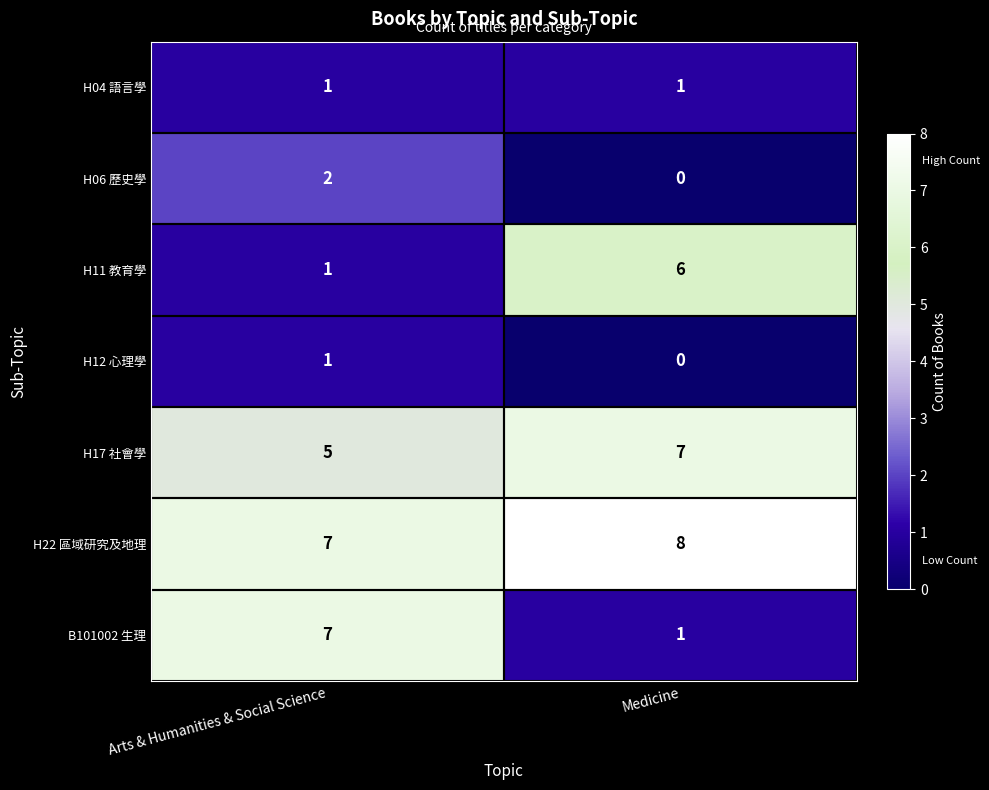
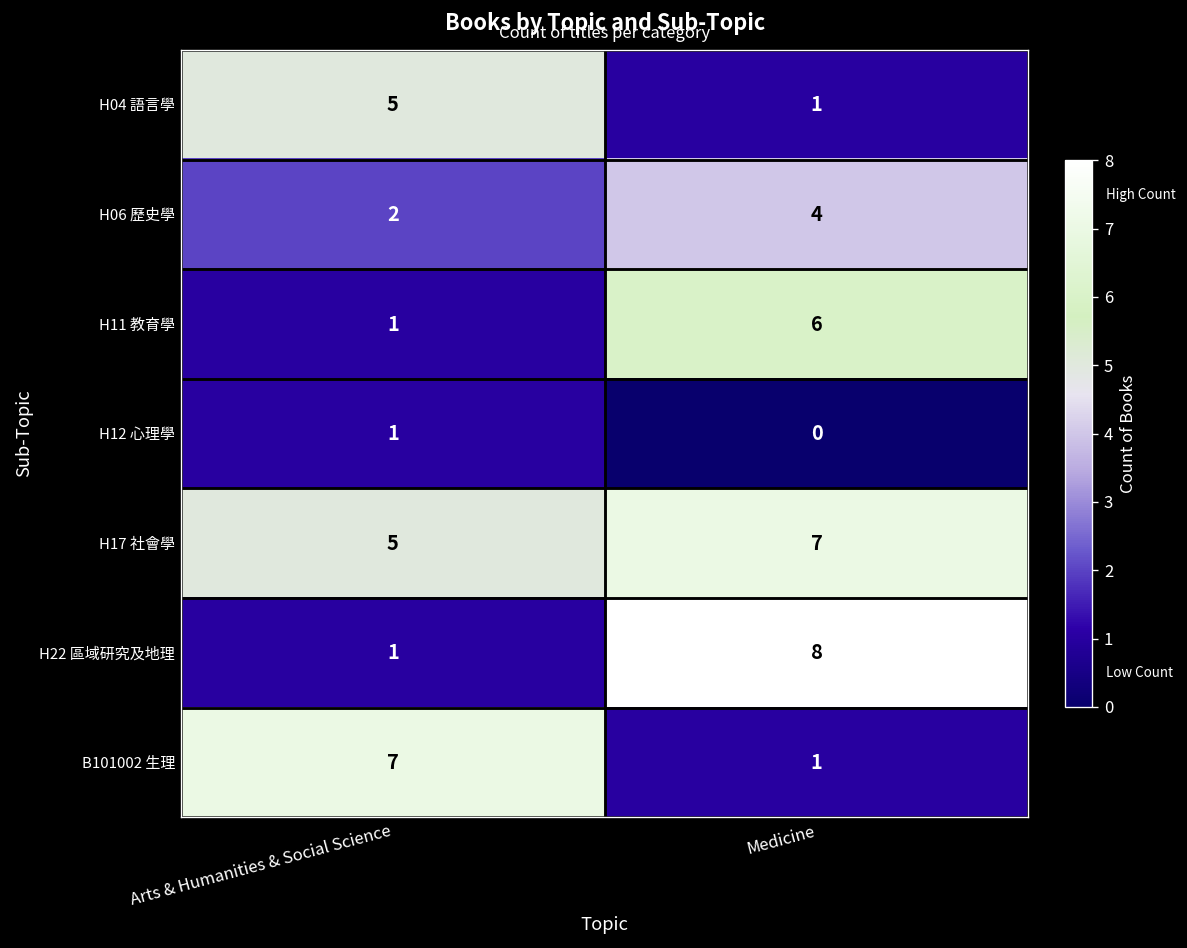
H04 語言學, Arts & Humanities & Social Science: 1 -> 5
H06 歷史學, Medicine: 0 -> 4
H22 區域研究及地理, Arts & Humanities & Social Science: 7 -> 1
